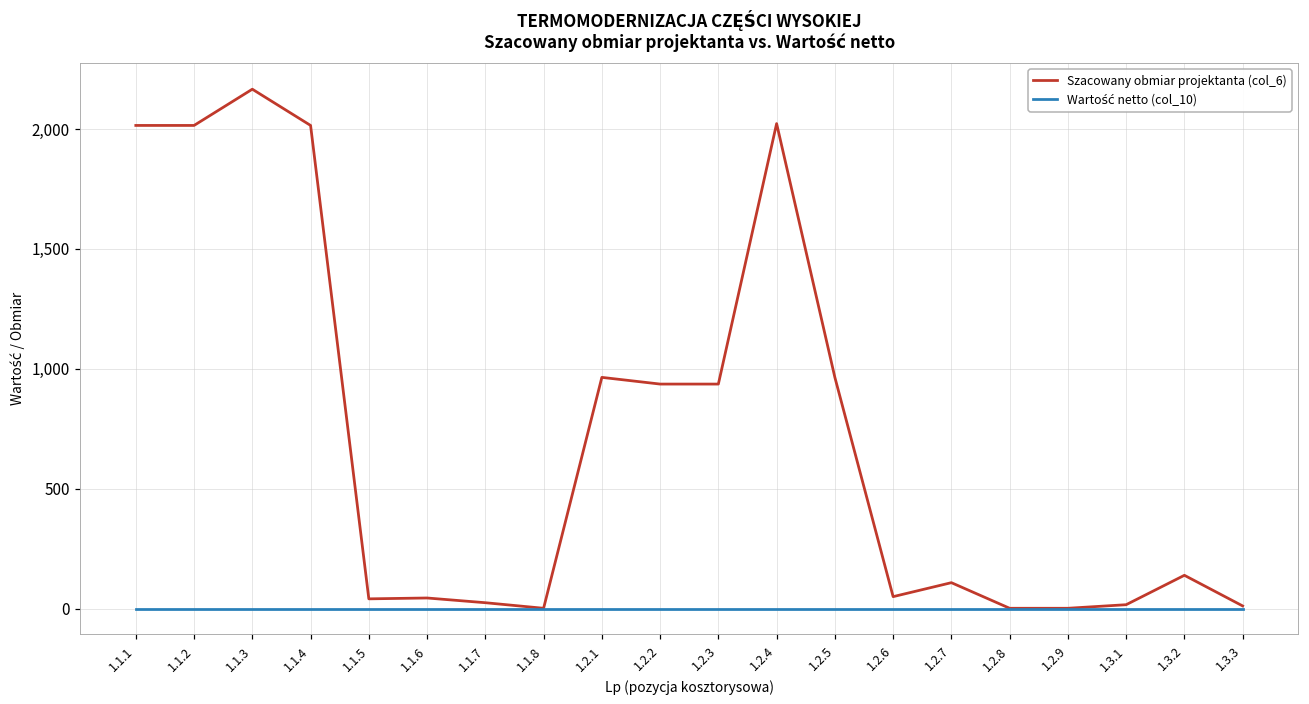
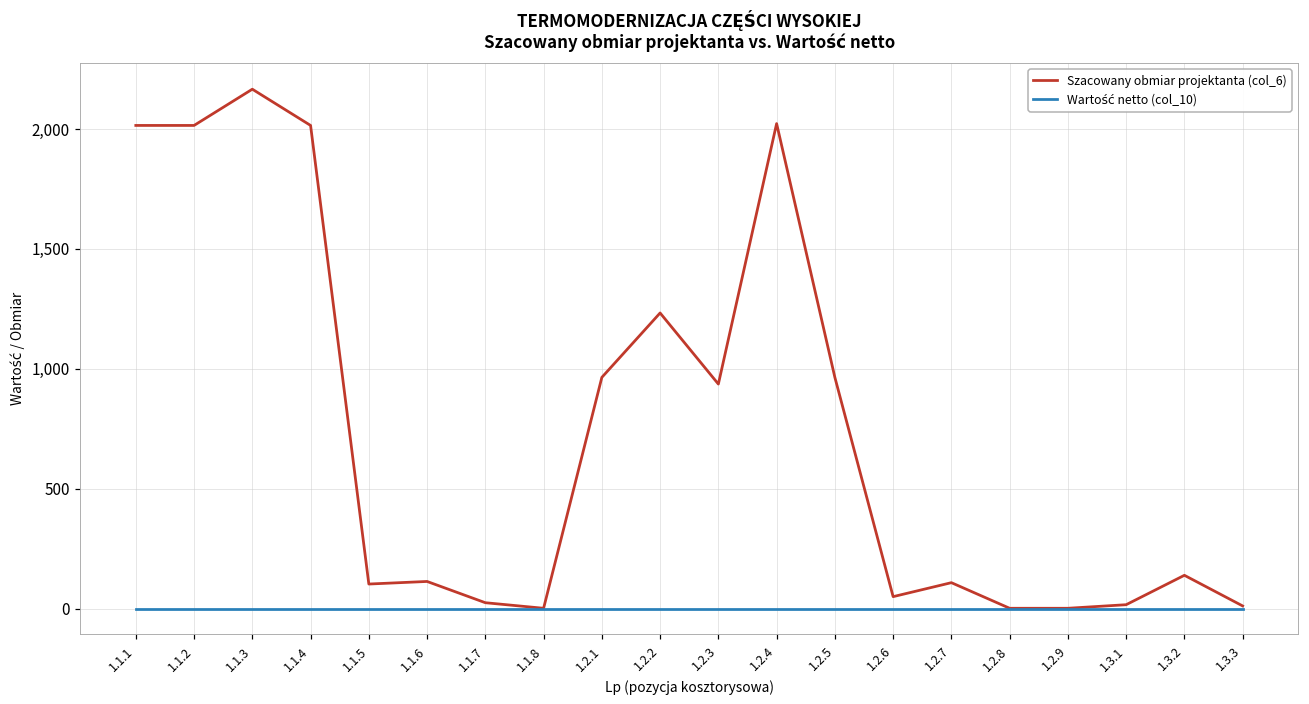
Szacowany obmiar projektanta (col_6), 1.1.5: 40 -> 100
Szacowany obmiar projektanta (col_6), 1.1.6: 40 -> 110
Szacowany obmiar projektanta (col_6), 1.2.2: 940 -> 1,230
